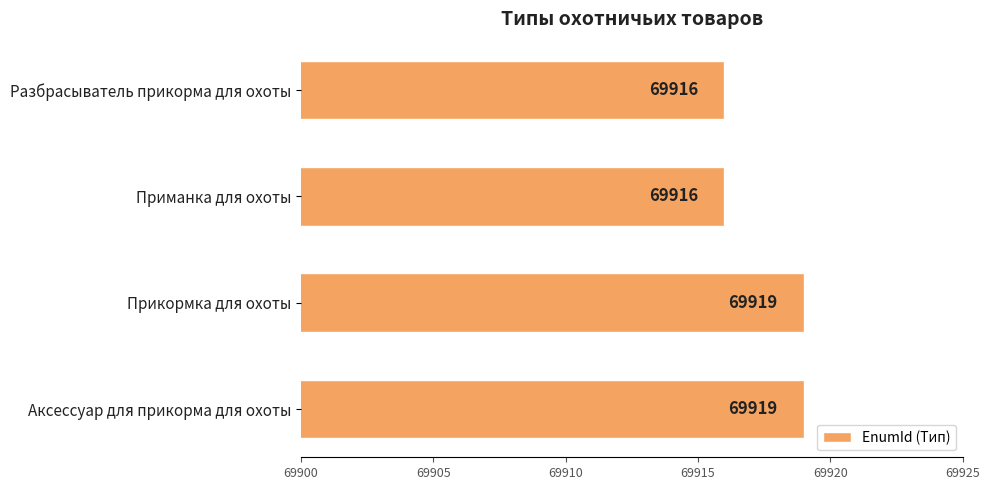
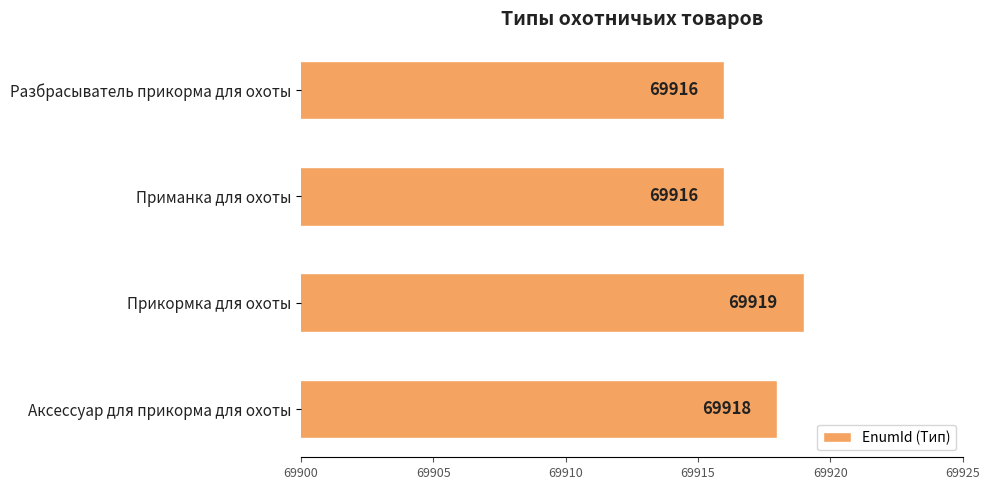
Аксессуар для прикорма для охоты: 69919 -> 69918
